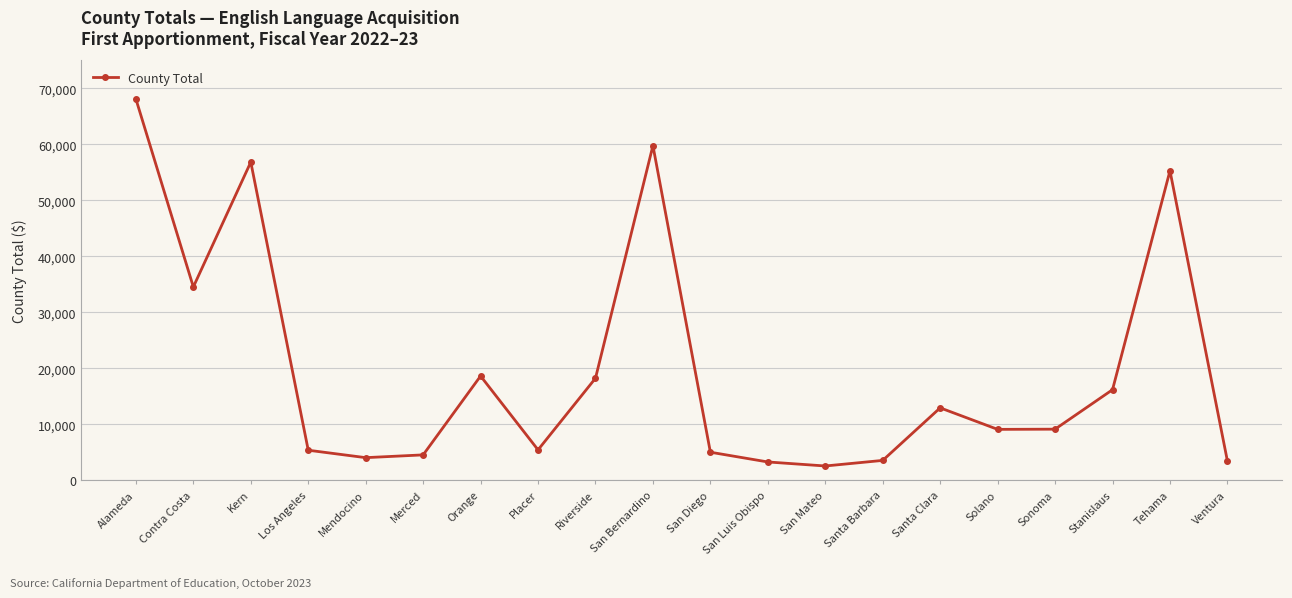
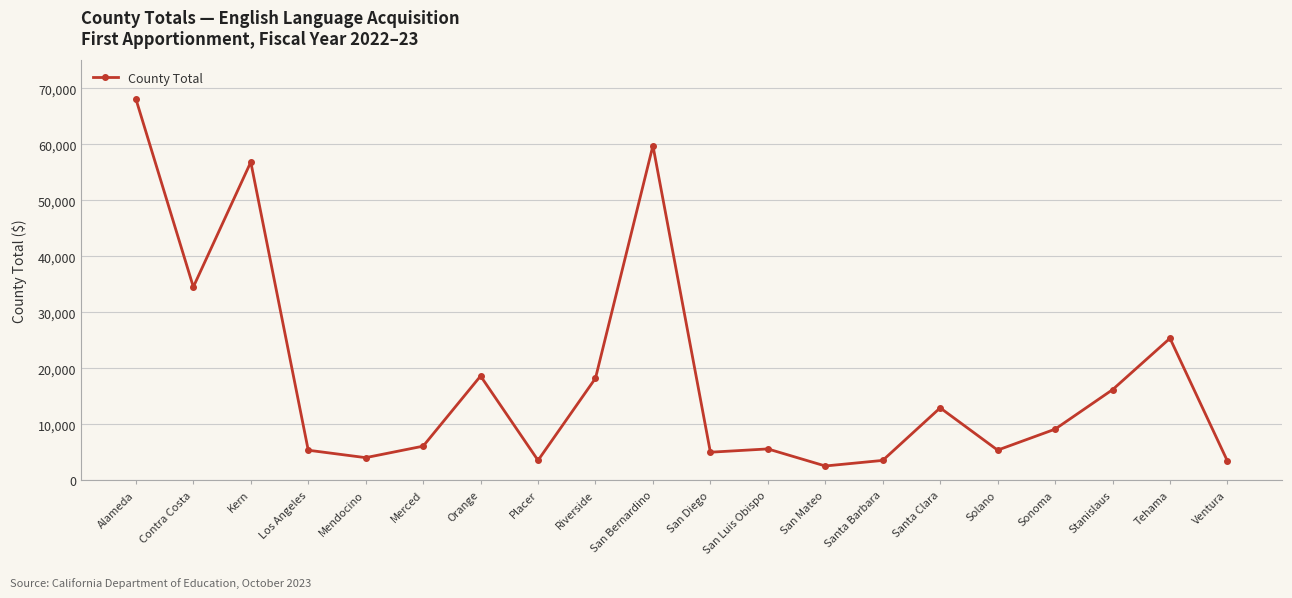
Merced: 5,000 -> 6,000
Placer: 5,000 -> 4,000
San Luis Obispo: 3,000 -> 6,000
Solano: 9,000 -> 5,000
Tehama: 55,000 -> 25,000
